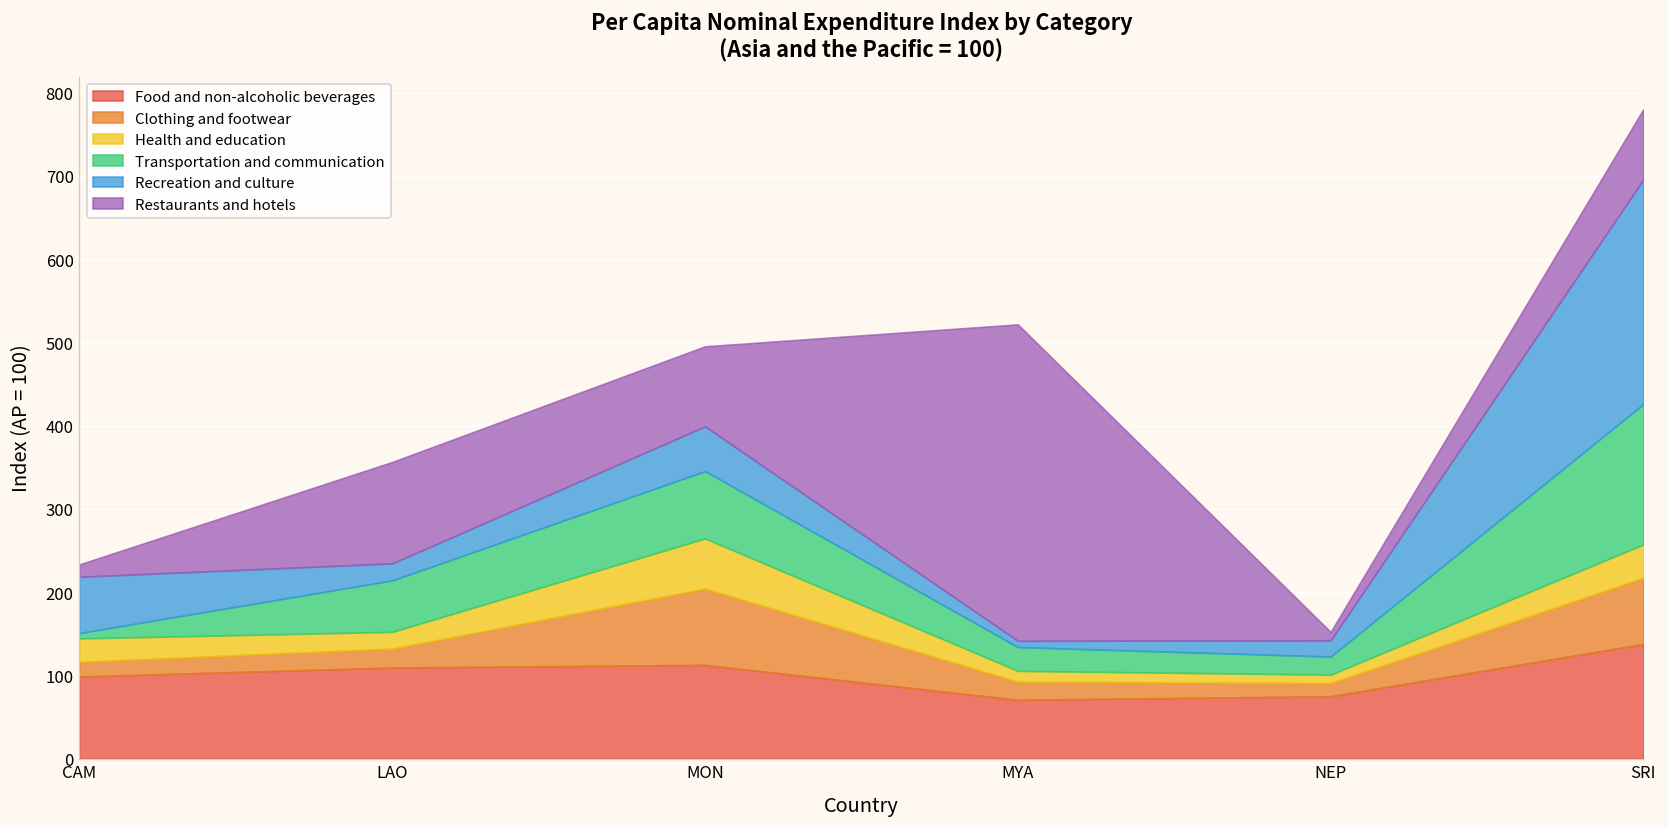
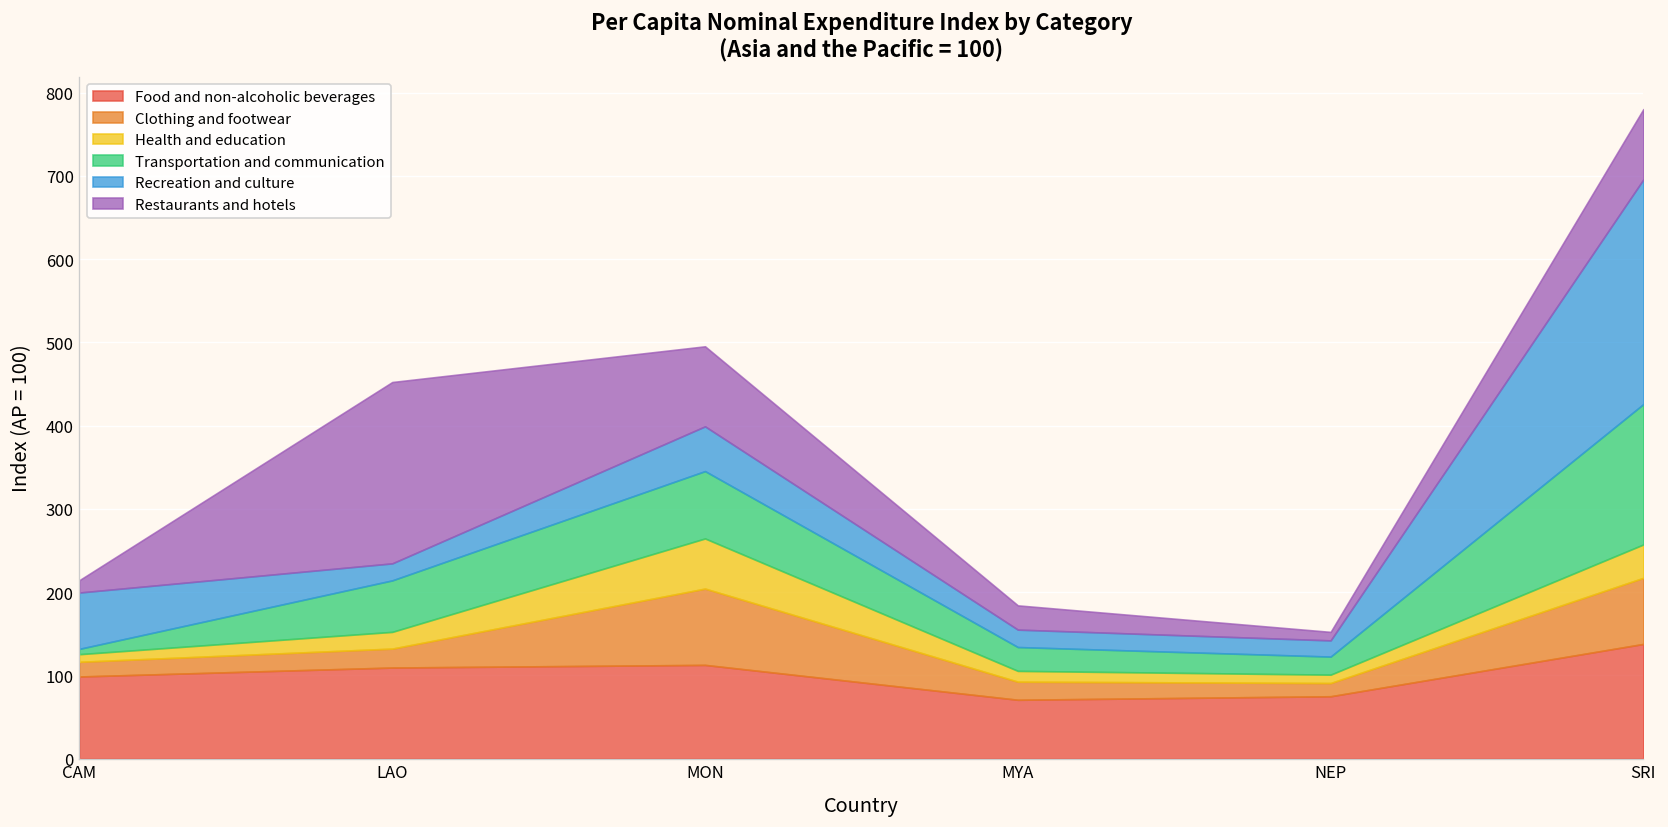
Health and education, CAM: 30 -> 10
Restaurants and hotels, LAO: 120 -> 220
Recreation and culture, MYA: 10 -> 20
Restaurants and hotels, MYA: 380 -> 30
